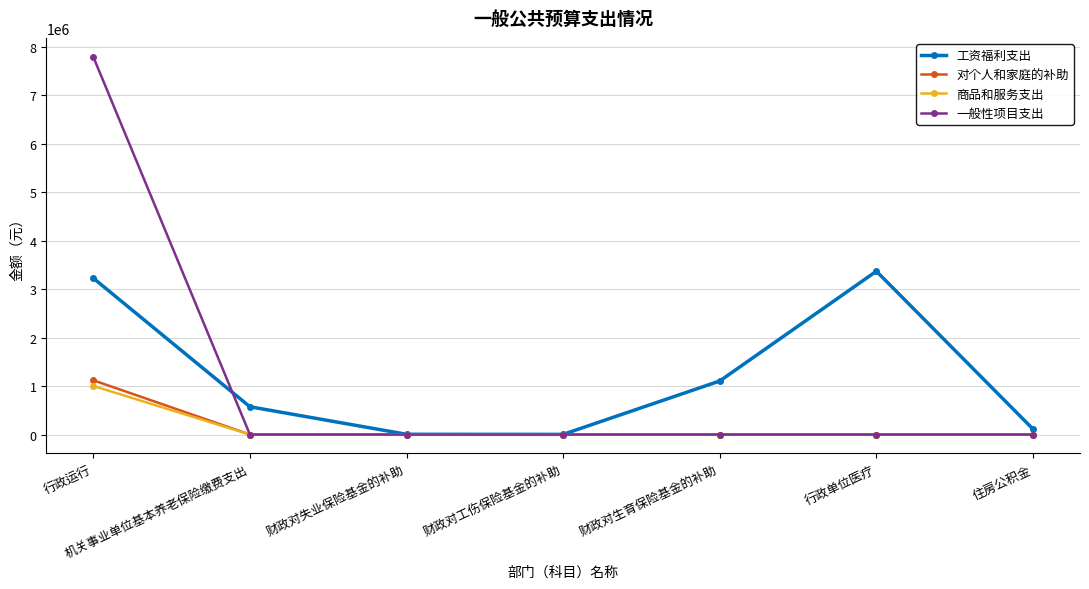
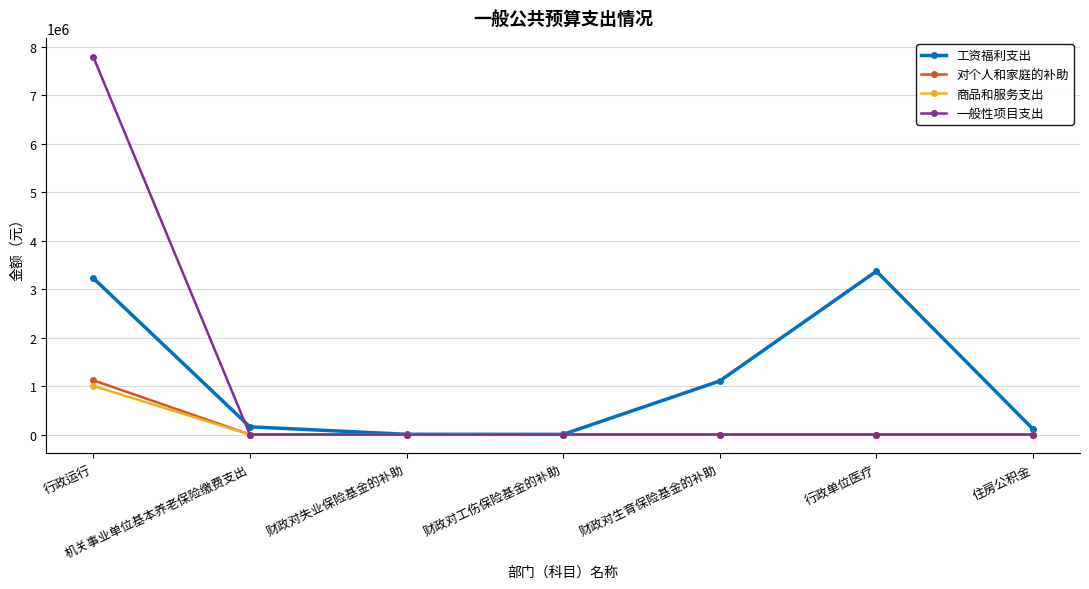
工资福利支出, 机关事业单位基本养老保险缴费支出: 600000 -> 200000
